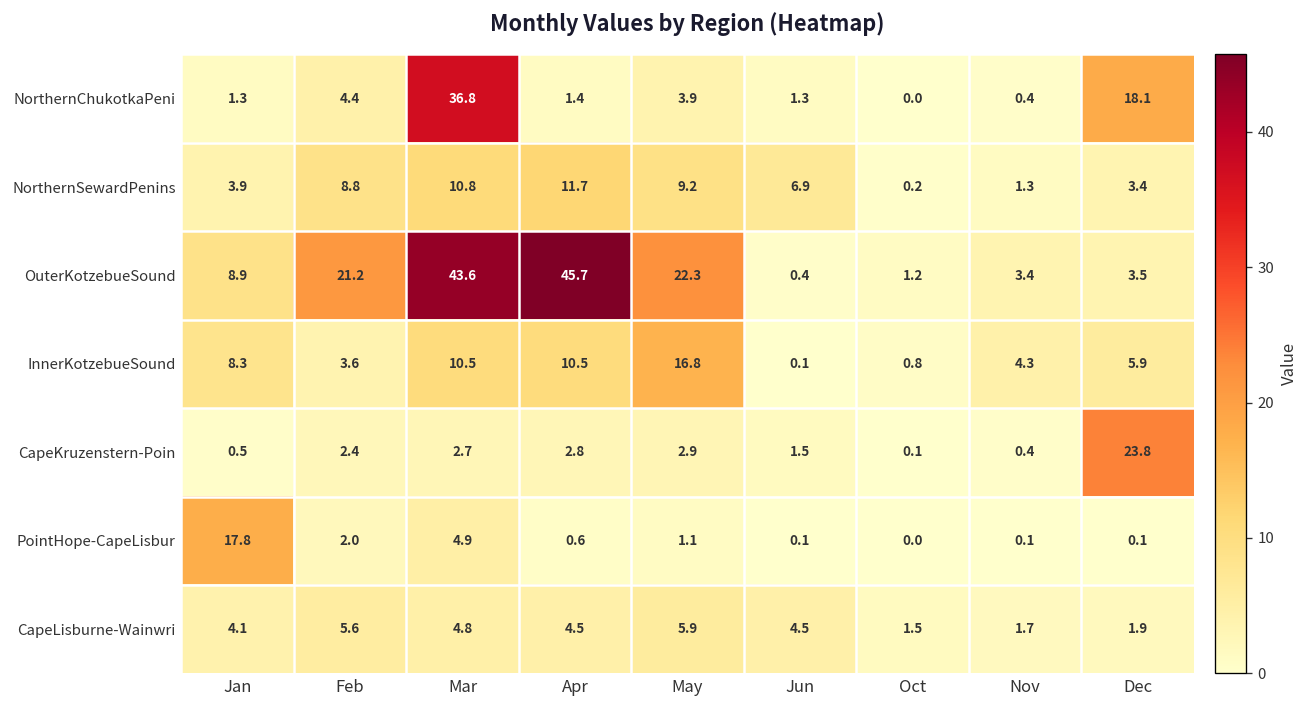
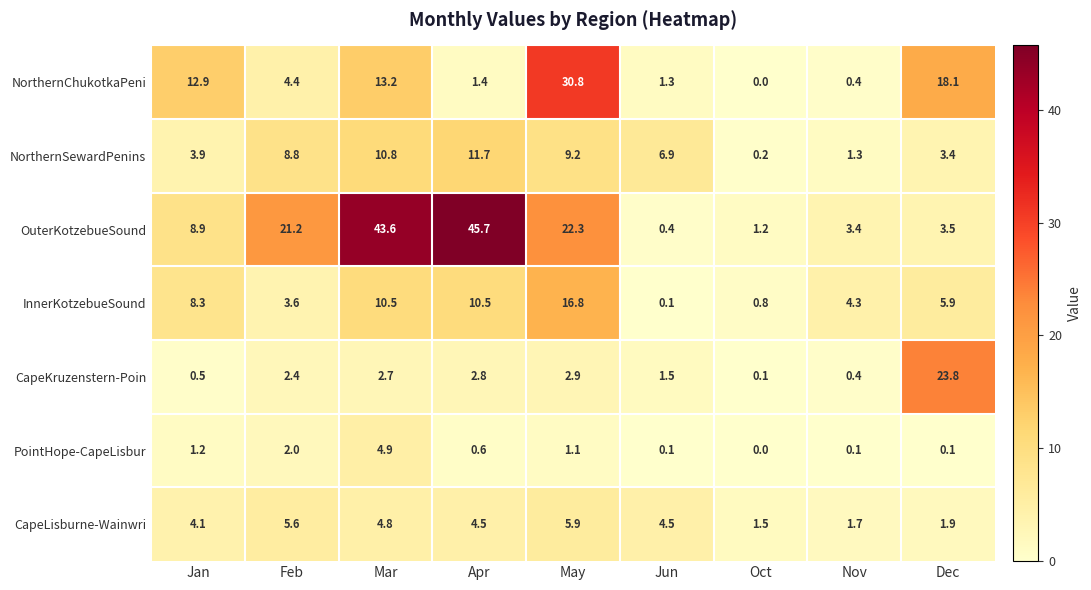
NorthernChukotkaPeni, Jan: 1.3 -> 12.9
NorthernChukotkaPeni, Mar: 36.8 -> 13.2
NorthernChukotkaPeni, May: 3.9 -> 30.8
PointHope-CapeLisbur, Jan: 17.8 -> 1.2
